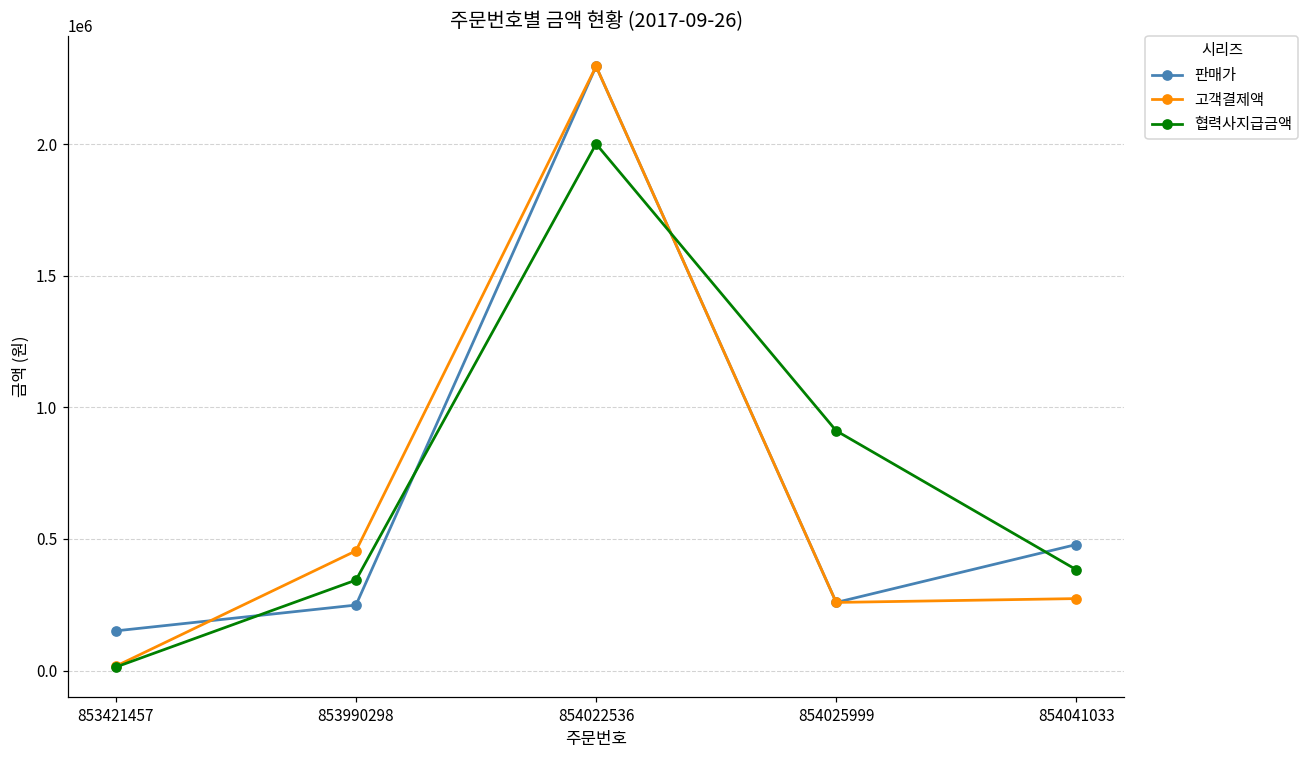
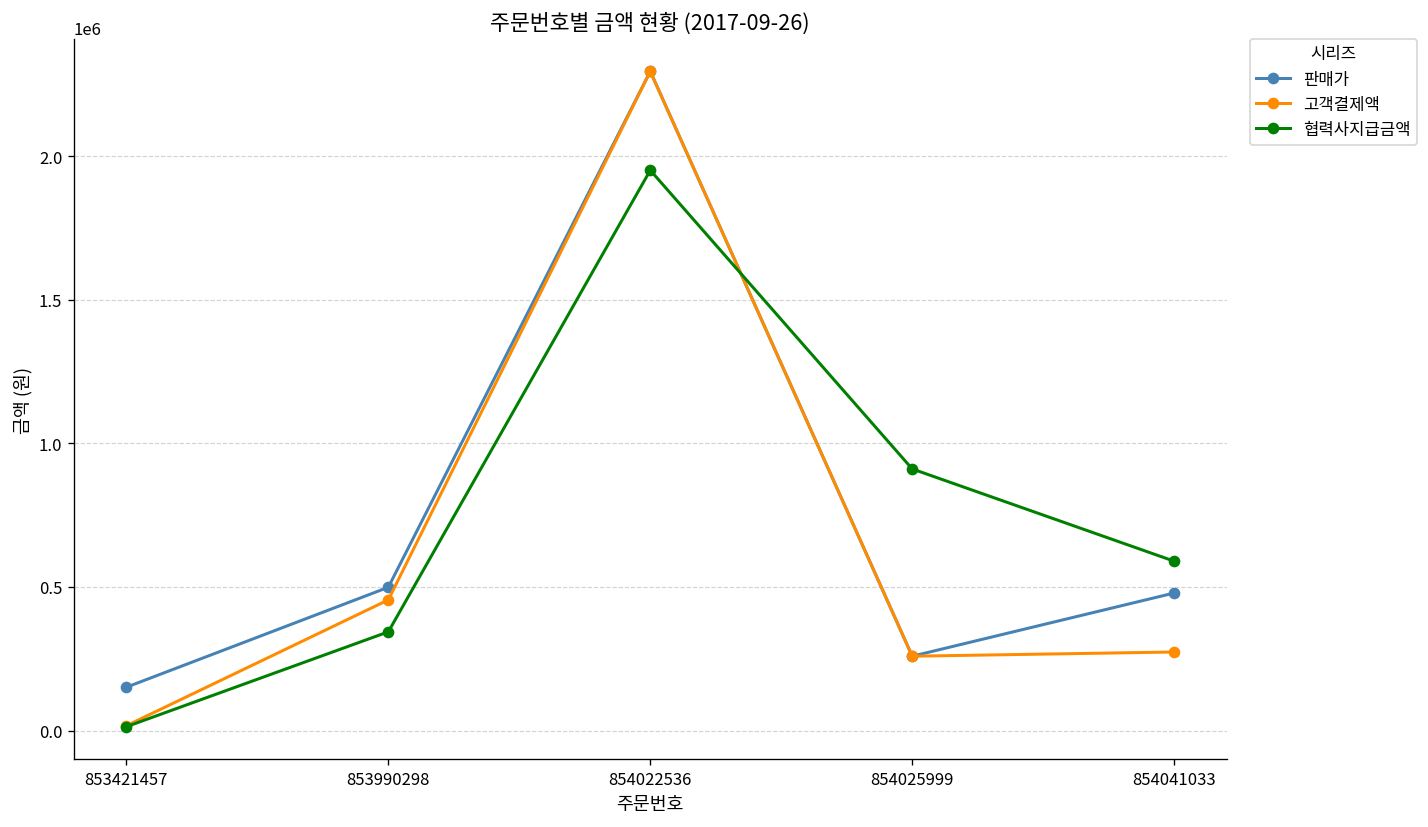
판매가, 853990298: 250000 -> 500000
협력사지급금액, 854022536: 2000000 -> 1950000
협력사지급금액, 854041033: 380000 -> 590000
